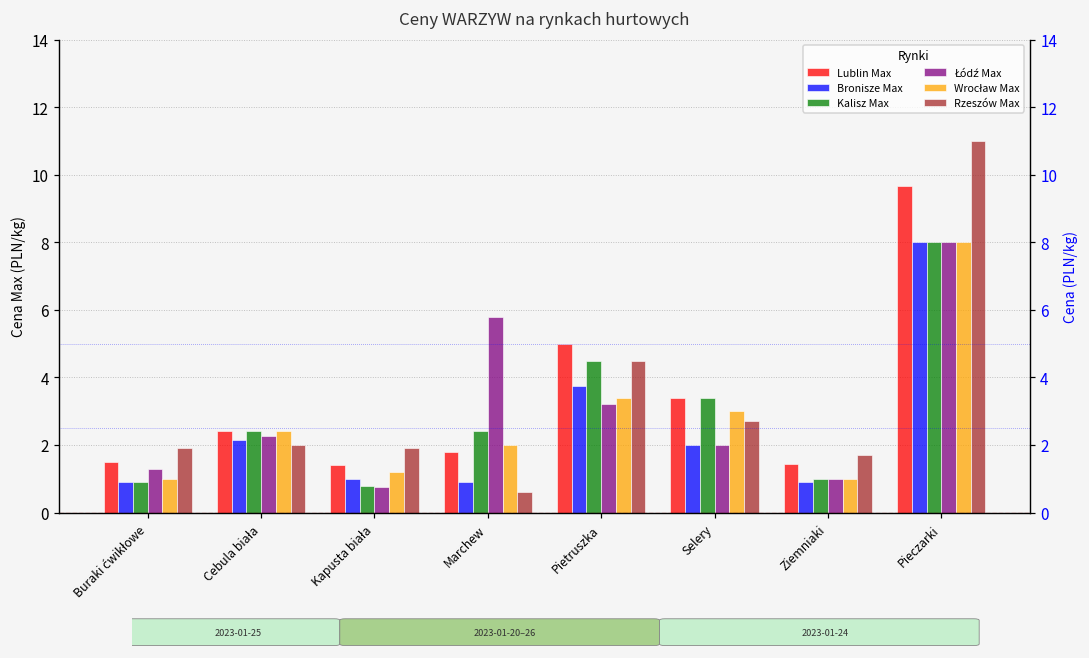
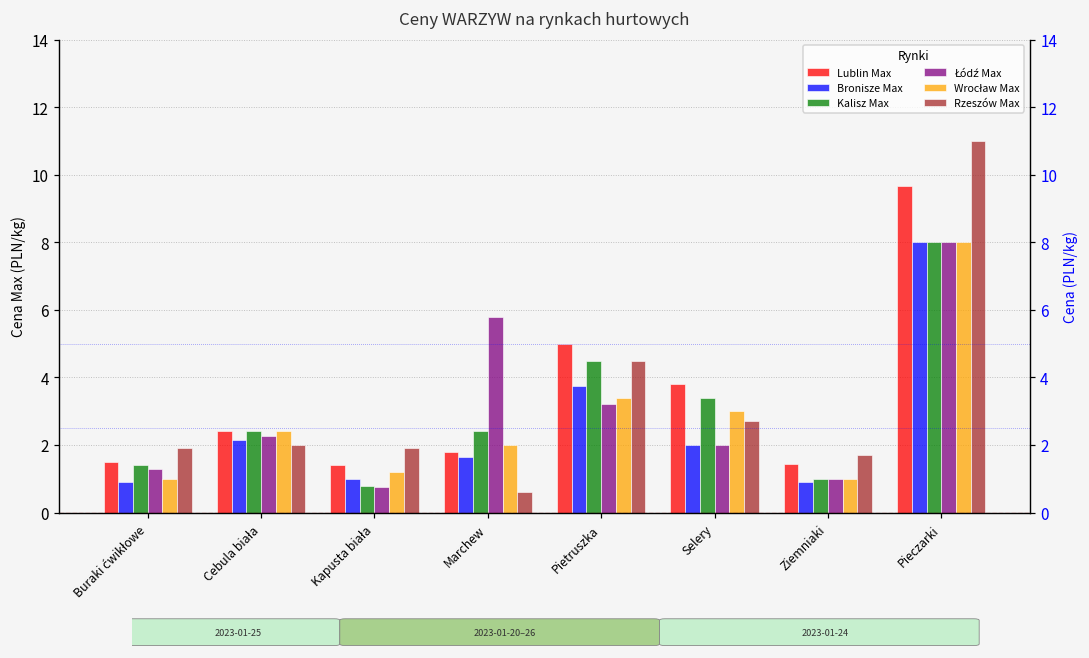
Kalisz Max, Buraki ćwikłowe: 0.9 -> 1.4
Bronisze Max, Marchew: 0.9 -> 1.7
Lublin Max, Selery: 3.4 -> 3.8
